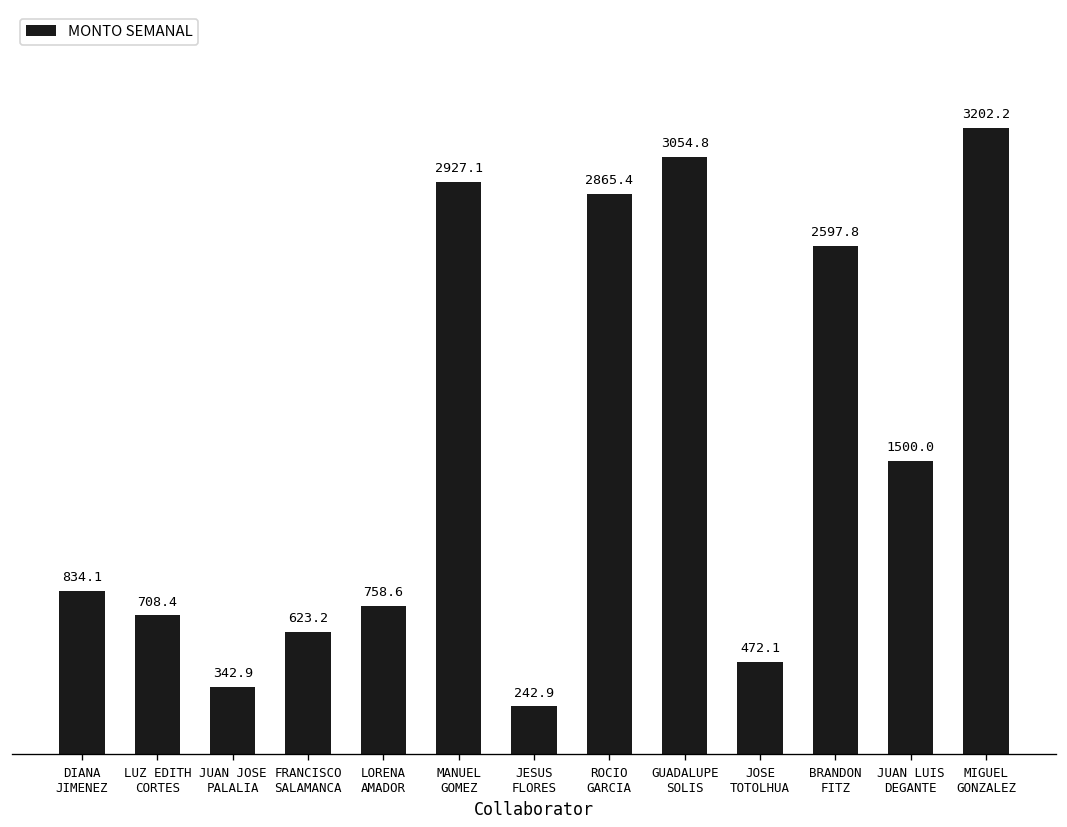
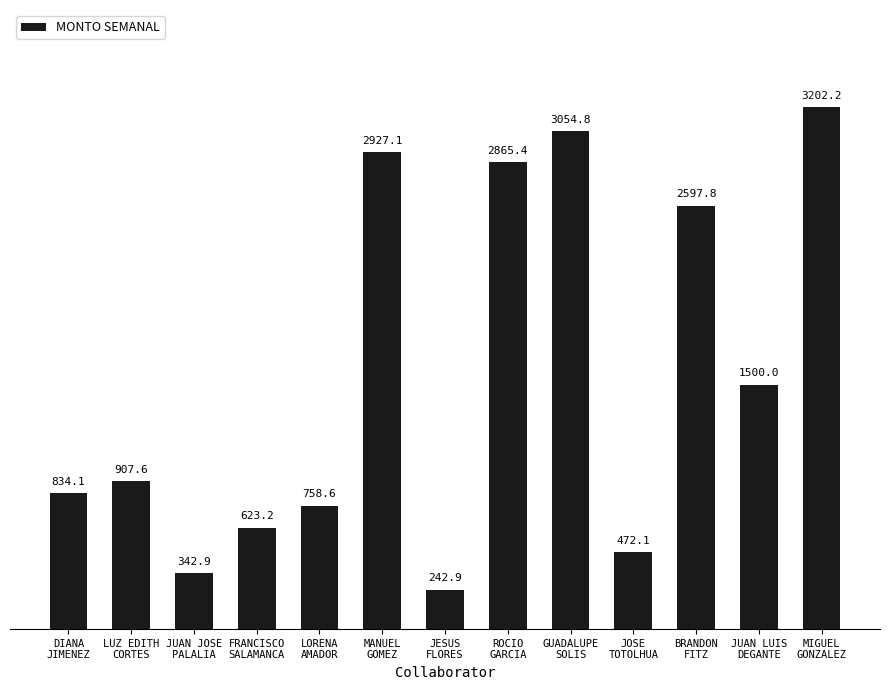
LUZ EDITH CORTES: 708.4 -> 907.6
